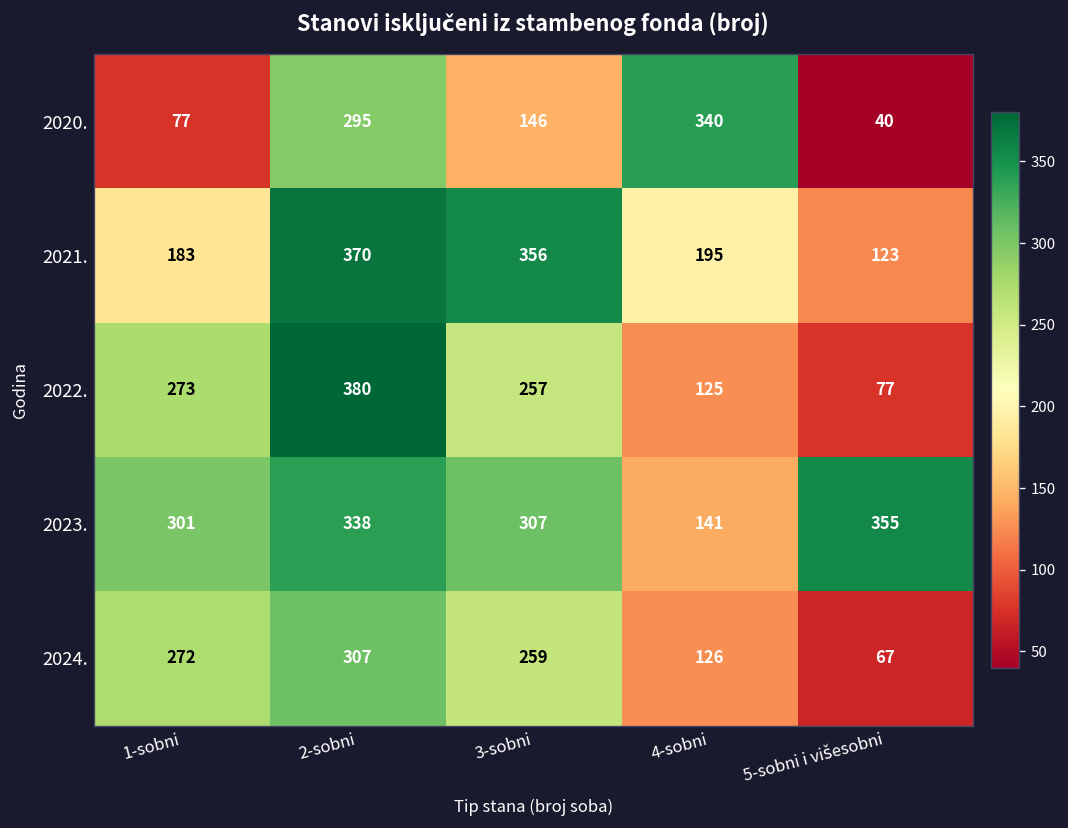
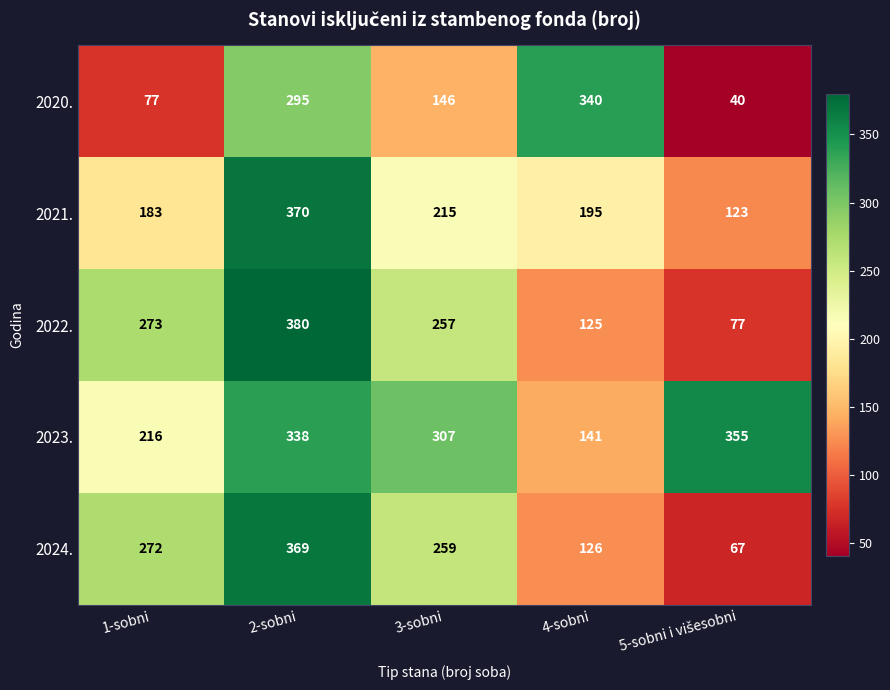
2021., 3-sobni: 356 -> 215
2023., 1-sobni: 301 -> 216
2024., 2-sobni: 307 -> 369
